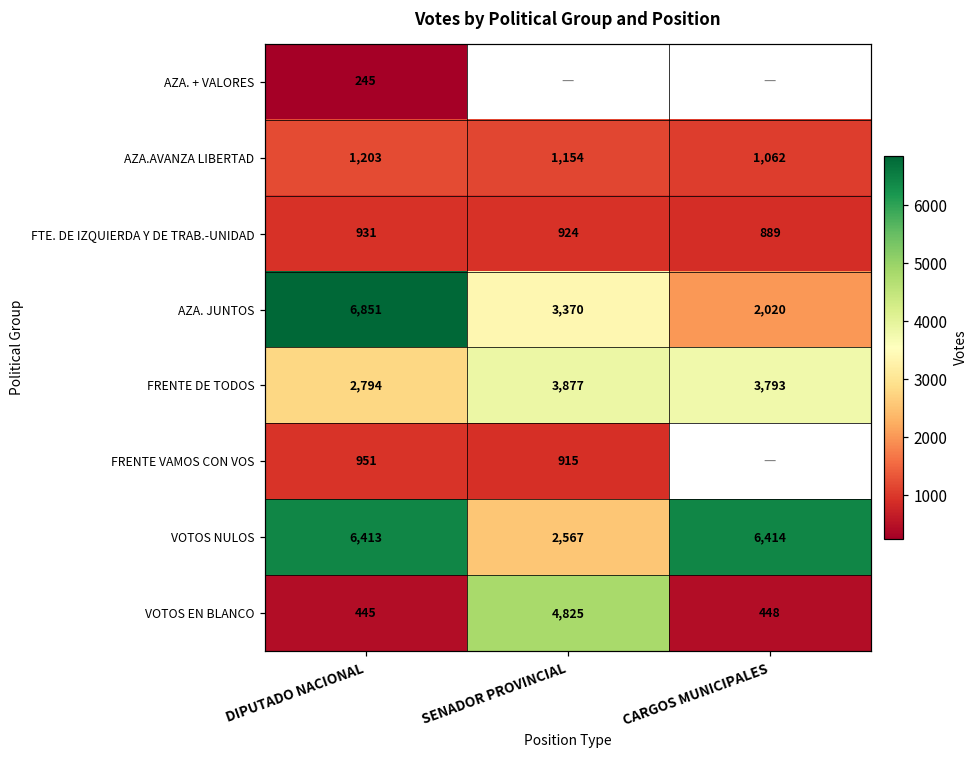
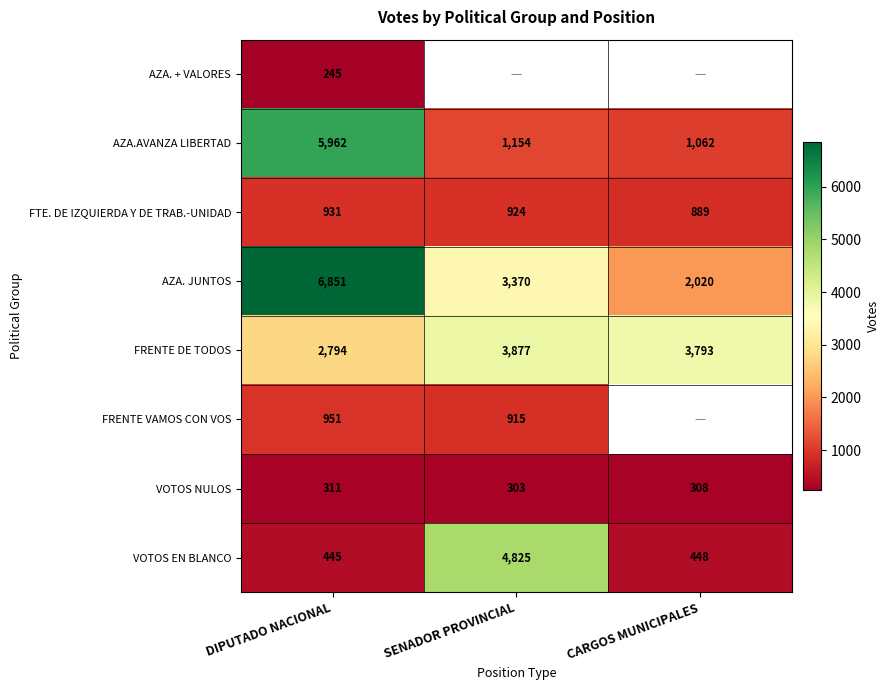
AZA.AVANZA LIBERTAD, DIPUTADO NACIONAL: 1,203 -> 5,962
VOTOS NULOS, DIPUTADO NACIONAL: 6,413 -> 311
VOTOS NULOS, SENADOR PROVINCIAL: 2,567 -> 303
VOTOS NULOS, CARGOS MUNICIPALES: 6,414 -> 308
